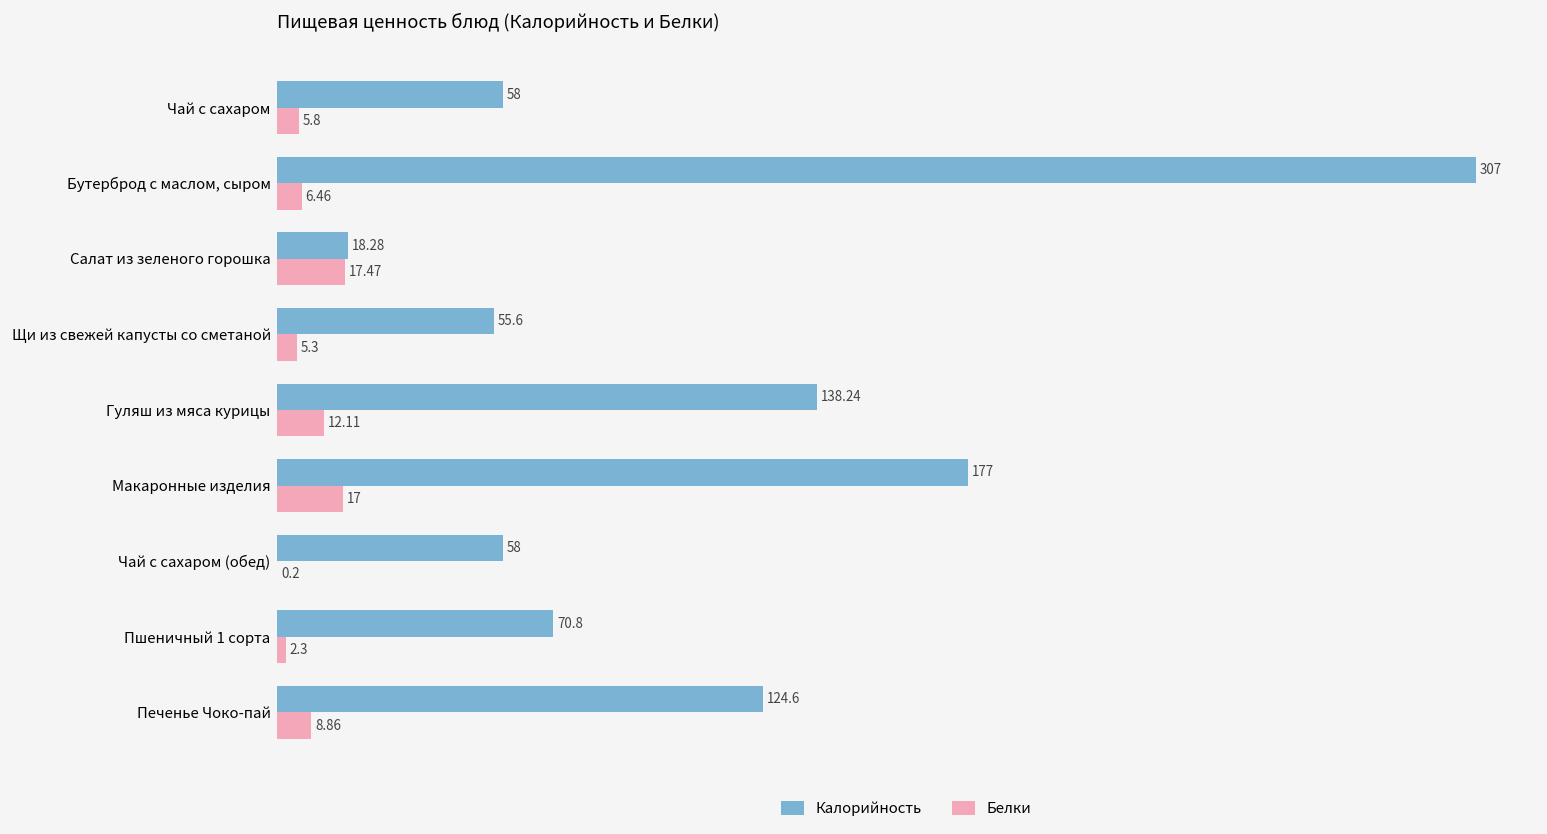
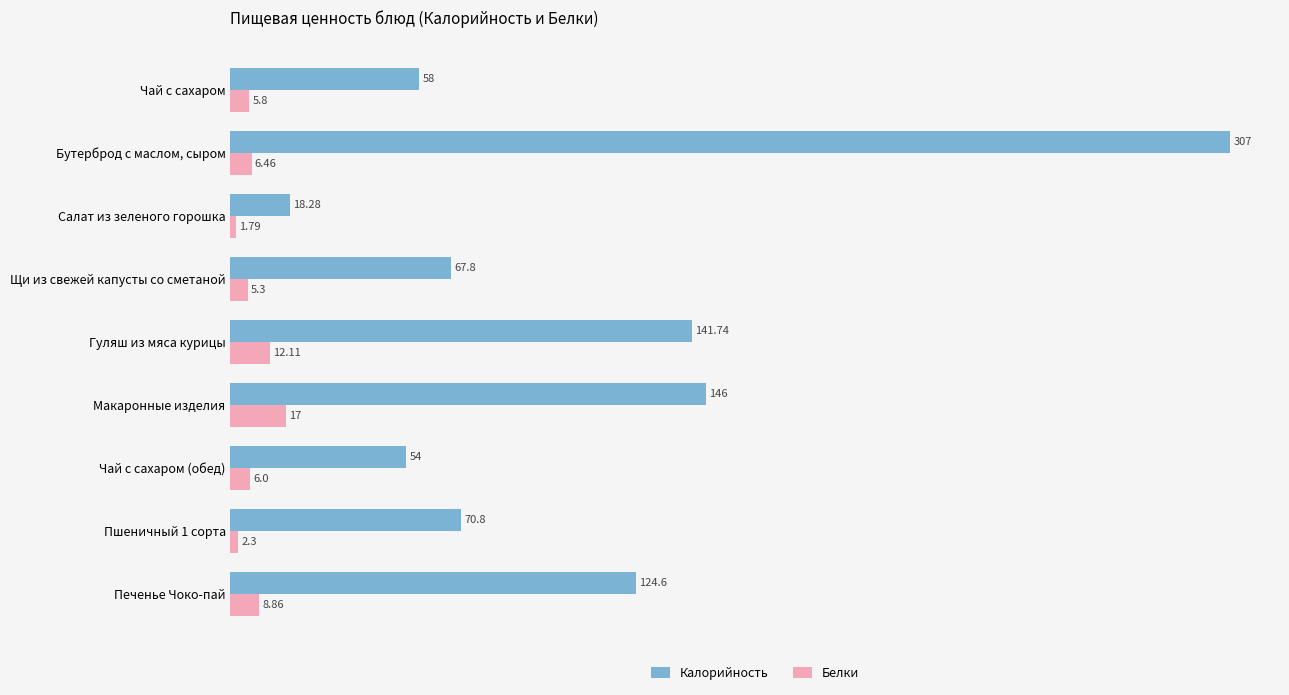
Белки, Салат из зеленого горошка: 17.47 -> 1.79
Калорийность, Щи из свежей капусты со сметаной: 55.6 -> 67.8
Калорийность, Гуляш из мяса курицы: 138.24 -> 141.74
Калорийность, Макаронные изделия: 177 -> 146
Калорийность, Чай с сахаром (обед): 58 -> 54
Белки, Чай с сахаром (обед): 0.2 -> 6.0
